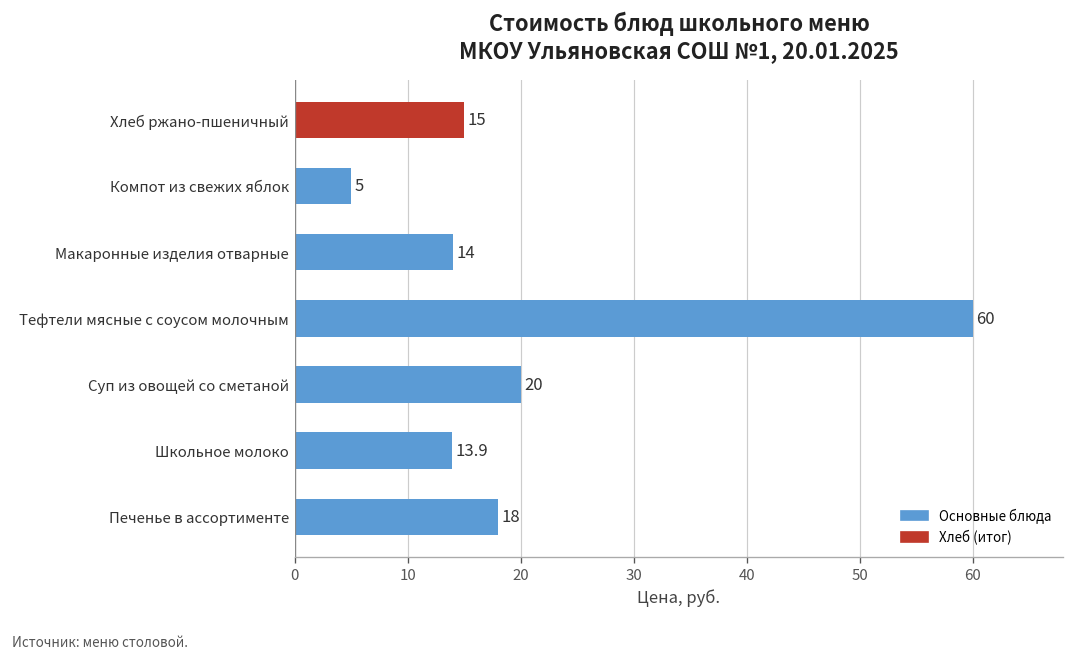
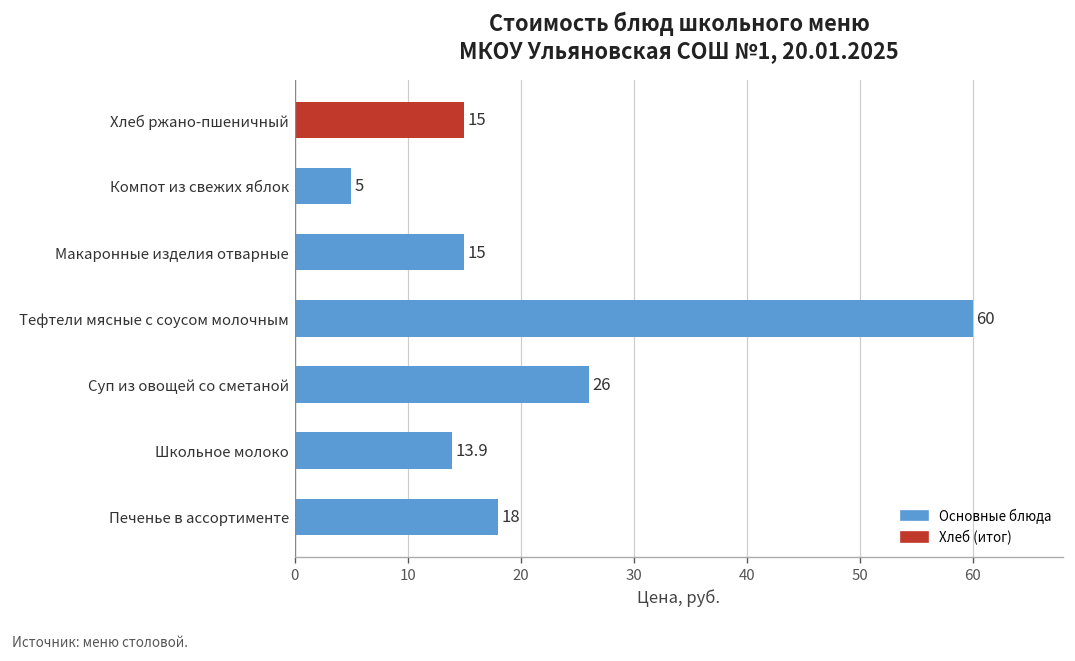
Макаронные изделия отварные: 14 -> 15
Суп из овощей со сметаной: 20 -> 26
